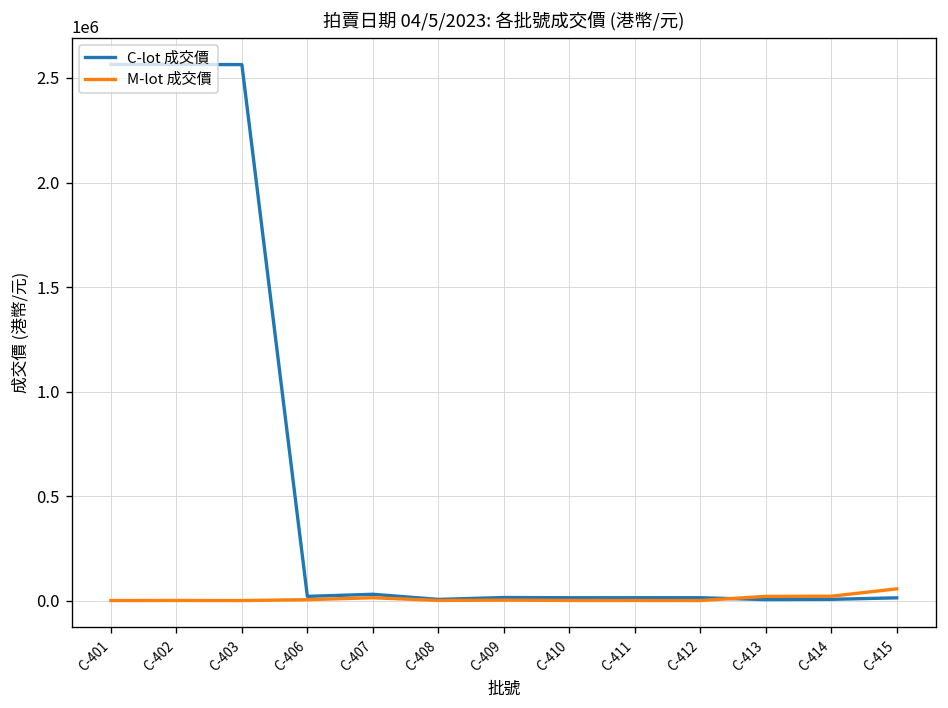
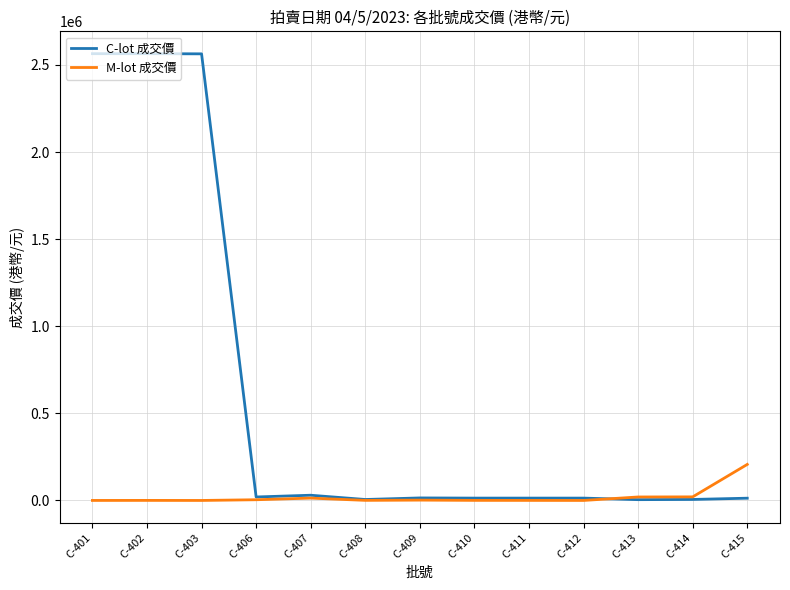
M-lot 成交價, C-415: 60000 -> 210000
